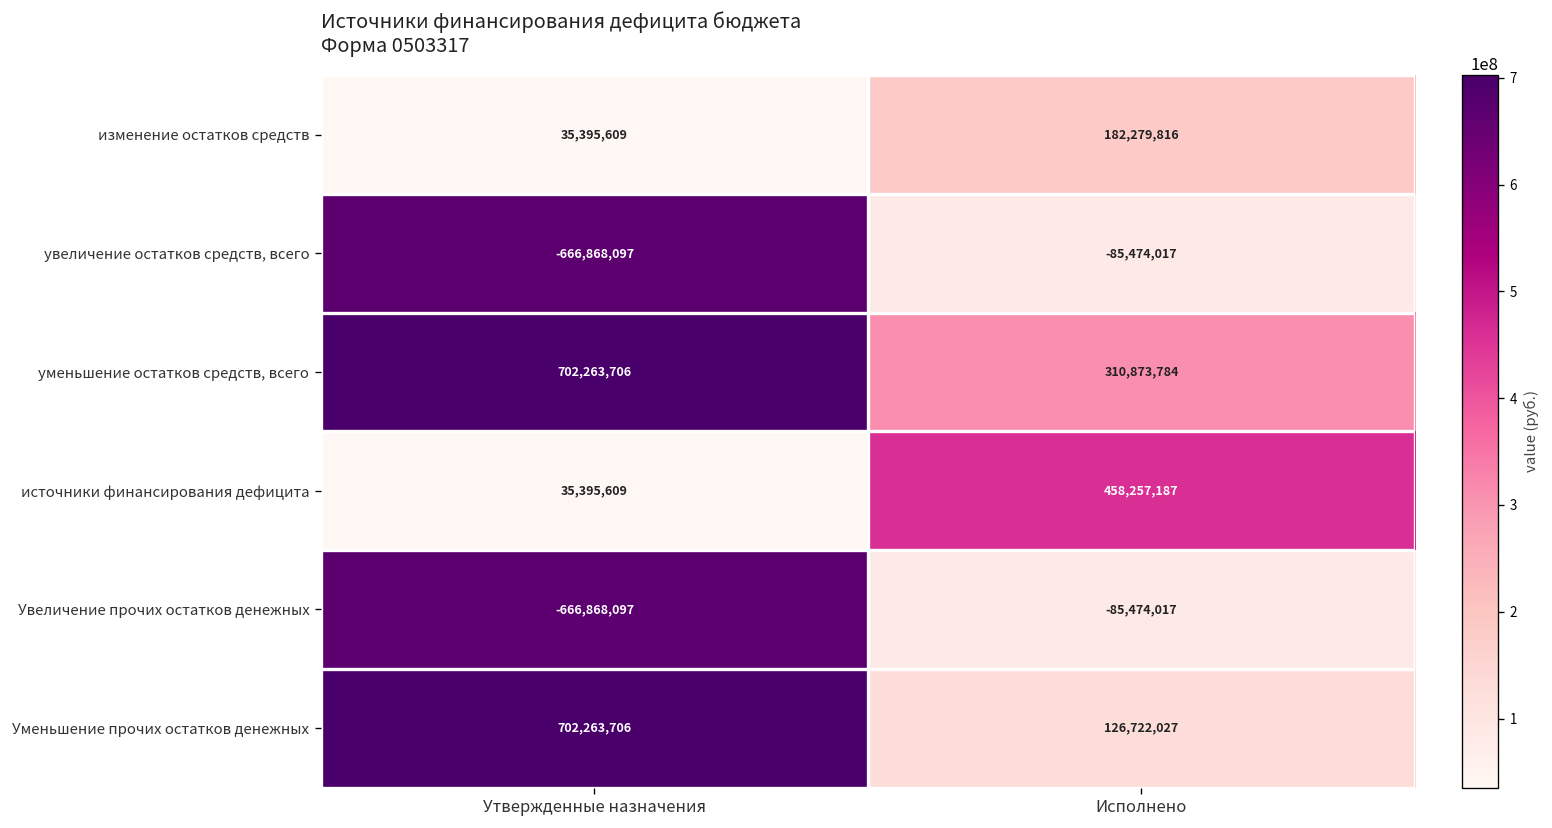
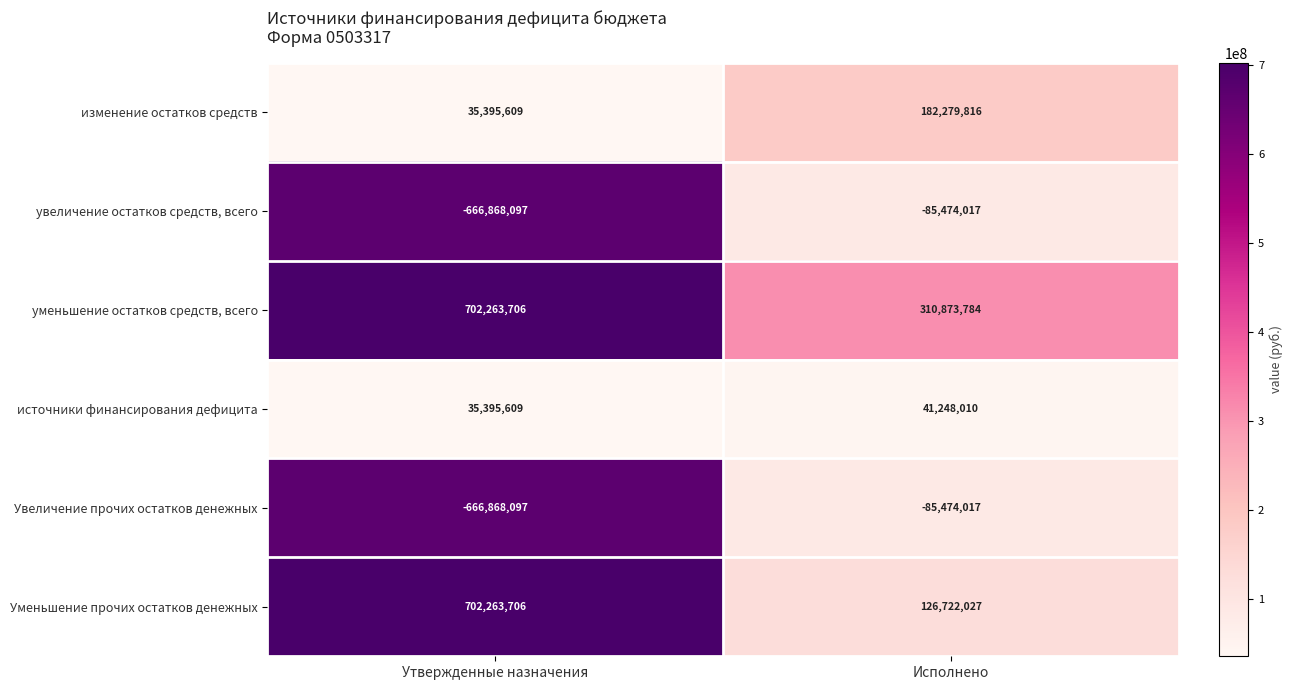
источники финансирования дефицита, Исполнено: 458,257,187 -> 41,248,010
